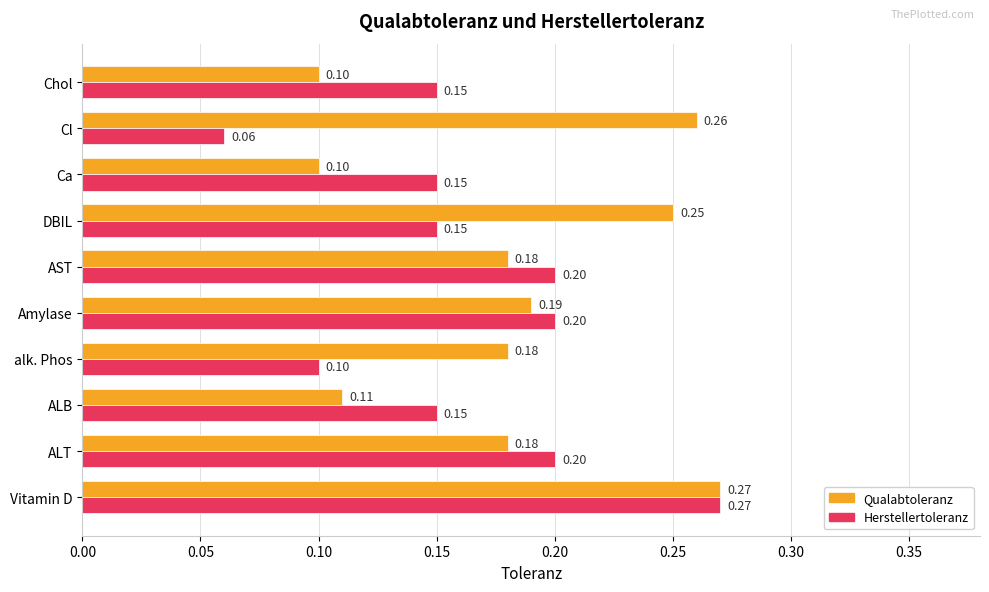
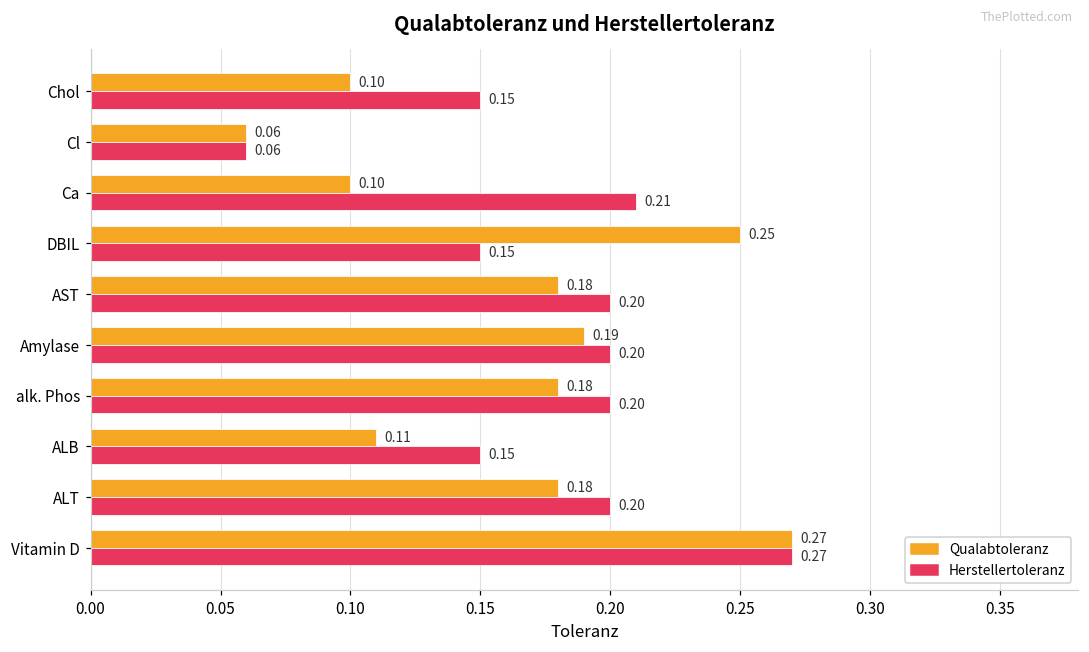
Qualabtoleranz, Cl: 0.26 -> 0.06
Herstellertoleranz, Ca: 0.15 -> 0.21
Herstellertoleranz, alk. Phos: 0.10 -> 0.20
